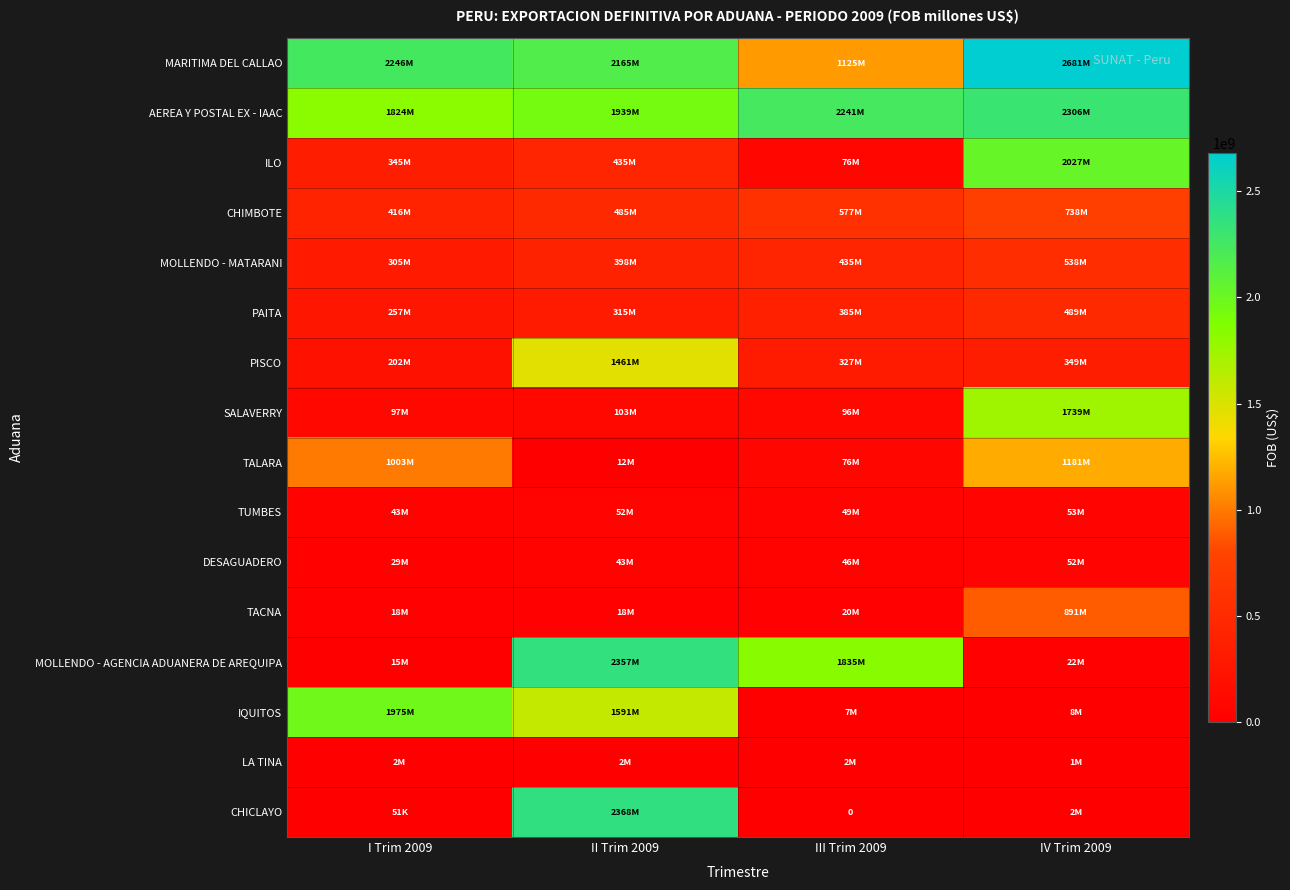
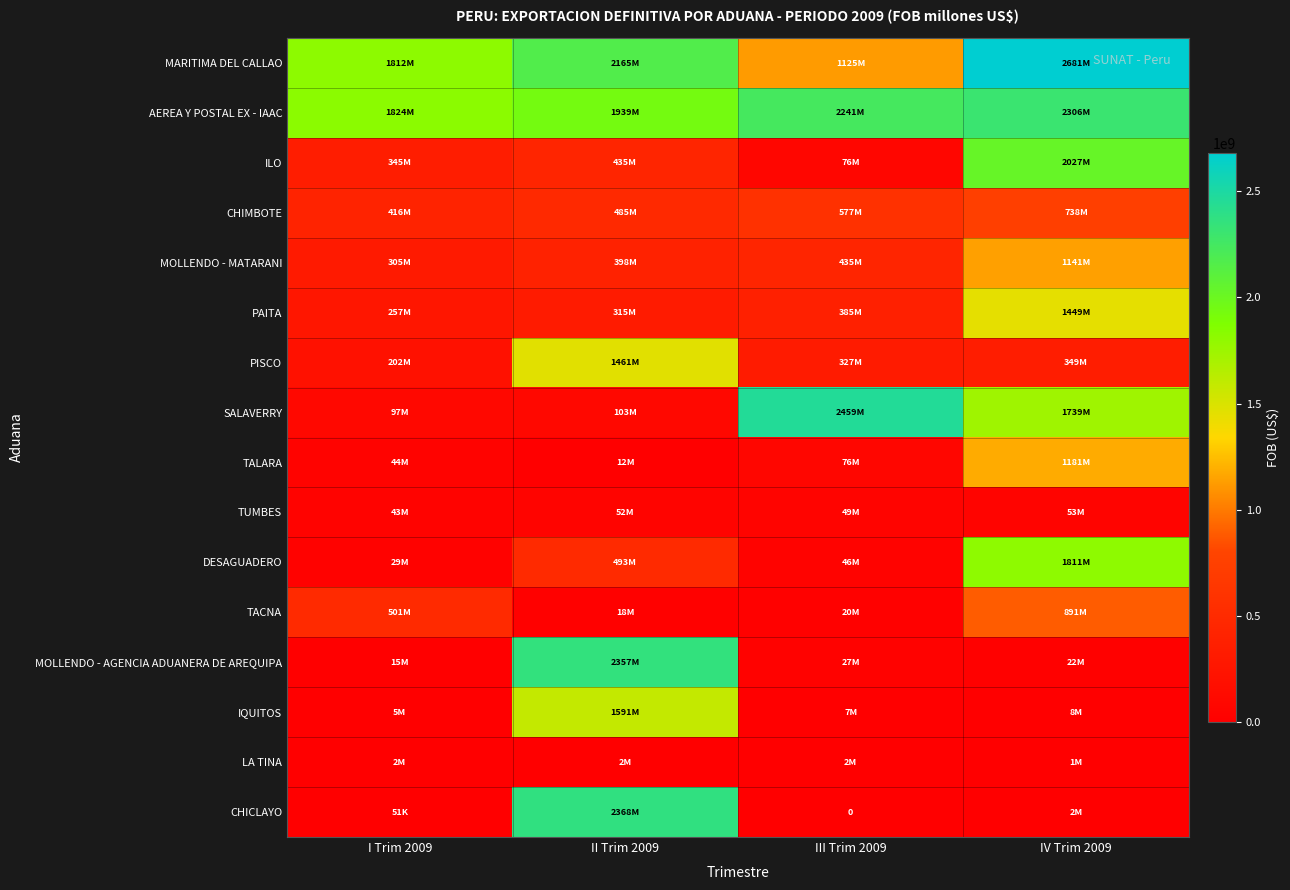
MARITIMA DEL CALLAO, I Trim 2009: 2246M -> 1812M
MOLLENDO - MATARANI, IV Trim 2009: 538M -> 1141M
PAITA, IV Trim 2009: 489M -> 1449M
SALAVERRY, III Trim 2009: 96M -> 2459M
TALARA, I Trim 2009: 1003M -> 44M
DESAGUADERO, II Trim 2009: 43M -> 493M
DESAGUADERO, IV Trim 2009: 52M -> 1811M
TACNA, I Trim 2009: 18M -> 501M
MOLLENDO - AGENCIA ADUANERA DE AREQUIPA, III Trim 2009: 1835M -> 27M
IQUITOS, I Trim 2009: 1975M -> 5M
